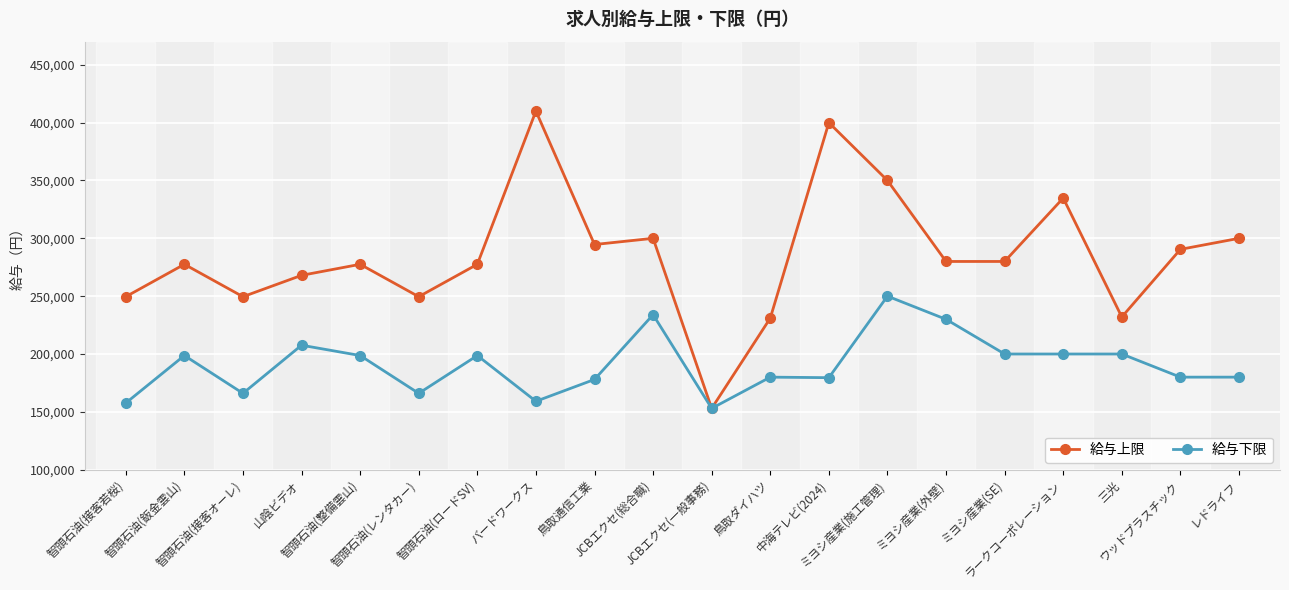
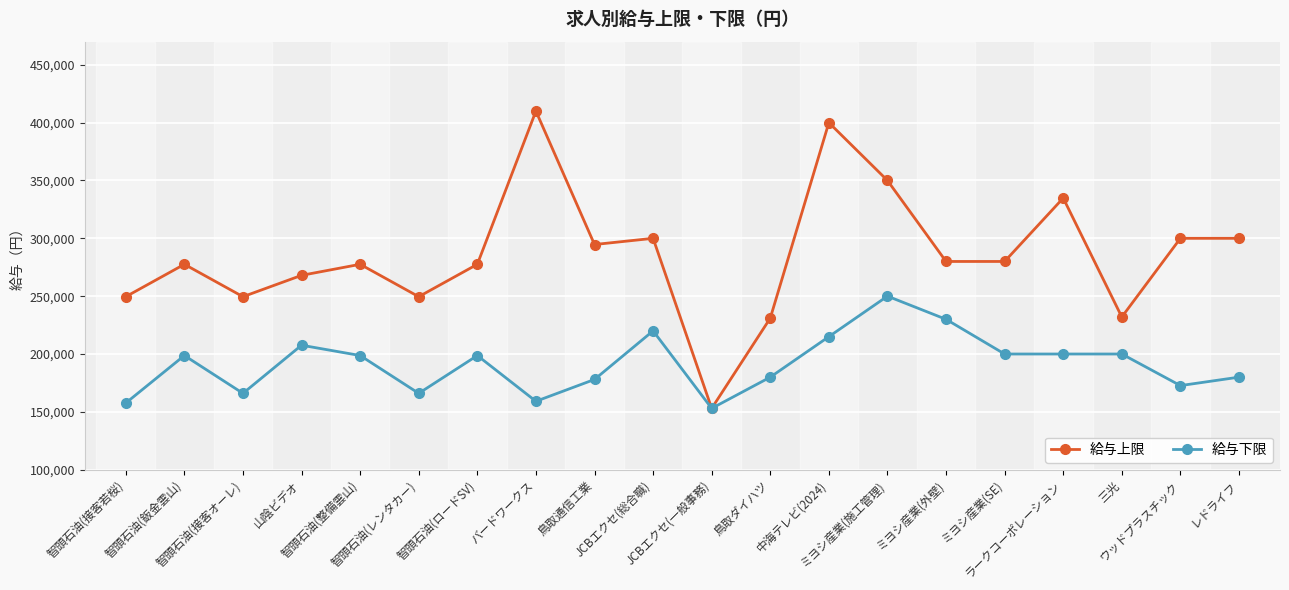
給与下限, JCBエクセ(総合職): 234,000 -> 220,000
給与下限, 中海テレビ(2024): 180,000 -> 215,000
給与上限, ウッドプラスチック: 290,000 -> 300,000
給与下限, ウッドプラスチック: 180,000 -> 173,000
